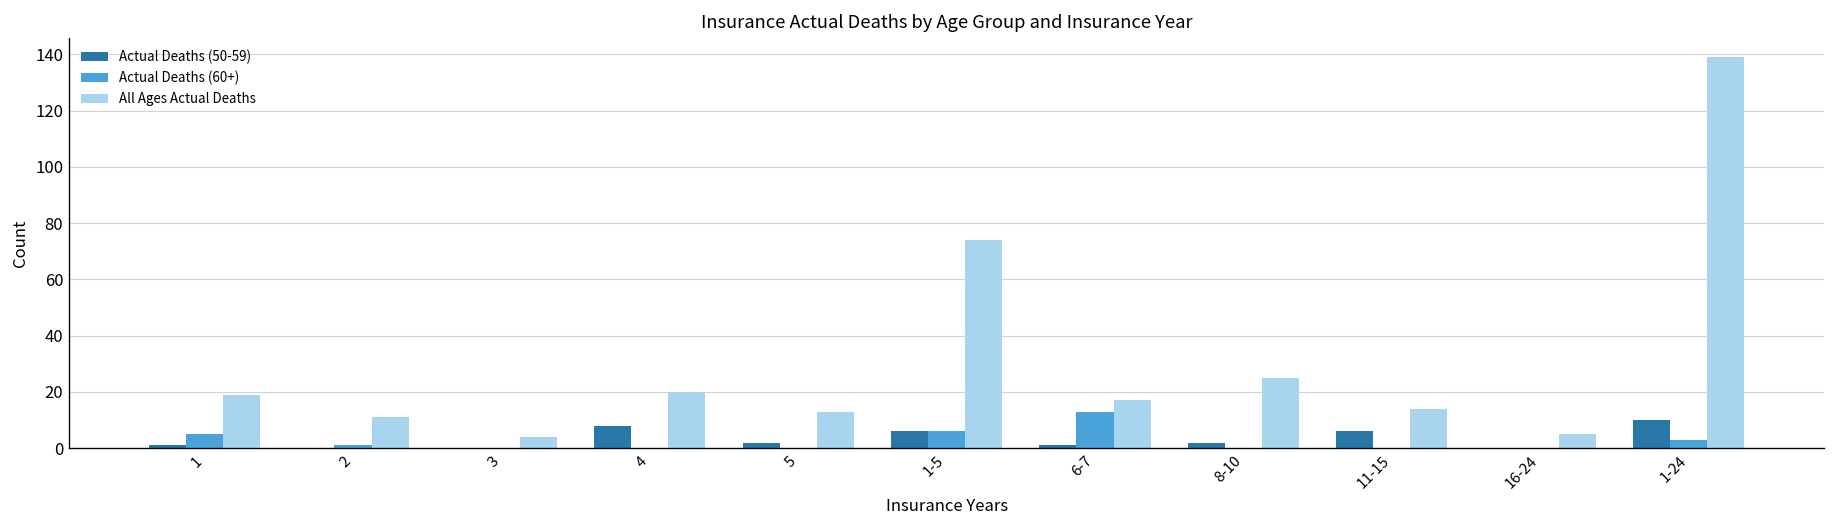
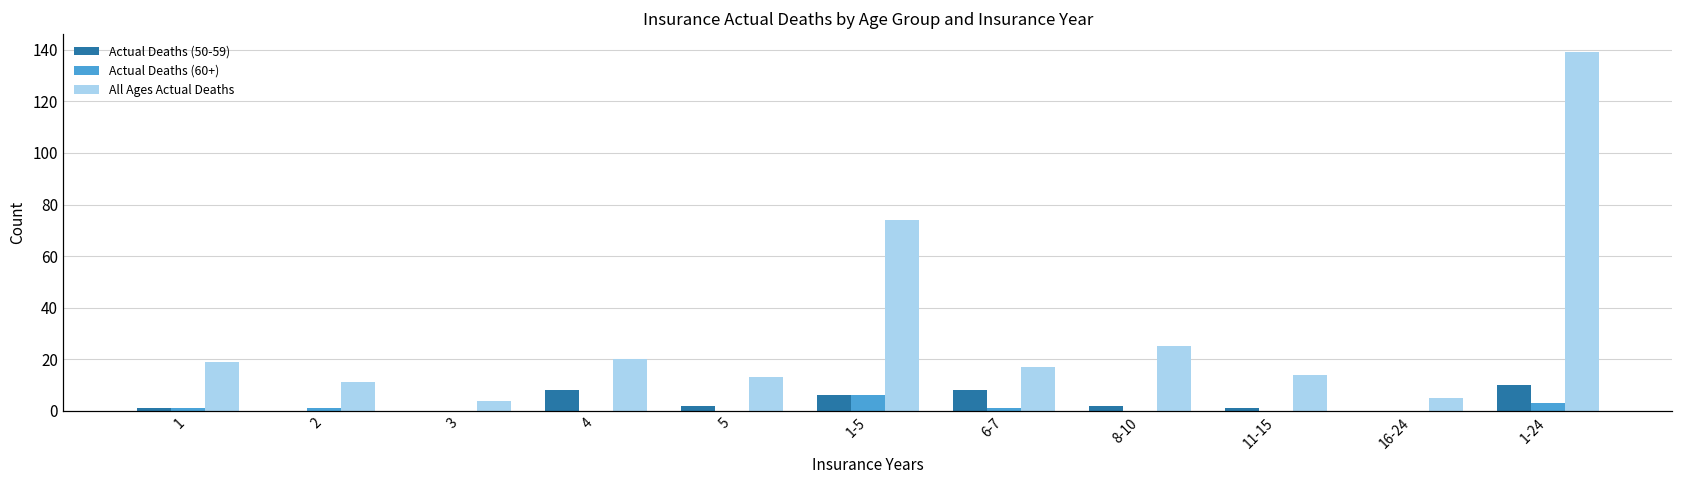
Actual Deaths (60+), 1: 5 -> 1
Actual Deaths (50-59), 6-7: 1 -> 8
Actual Deaths (60+), 6-7: 13 -> 1
Actual Deaths (50-59), 11-15: 6 -> 1
